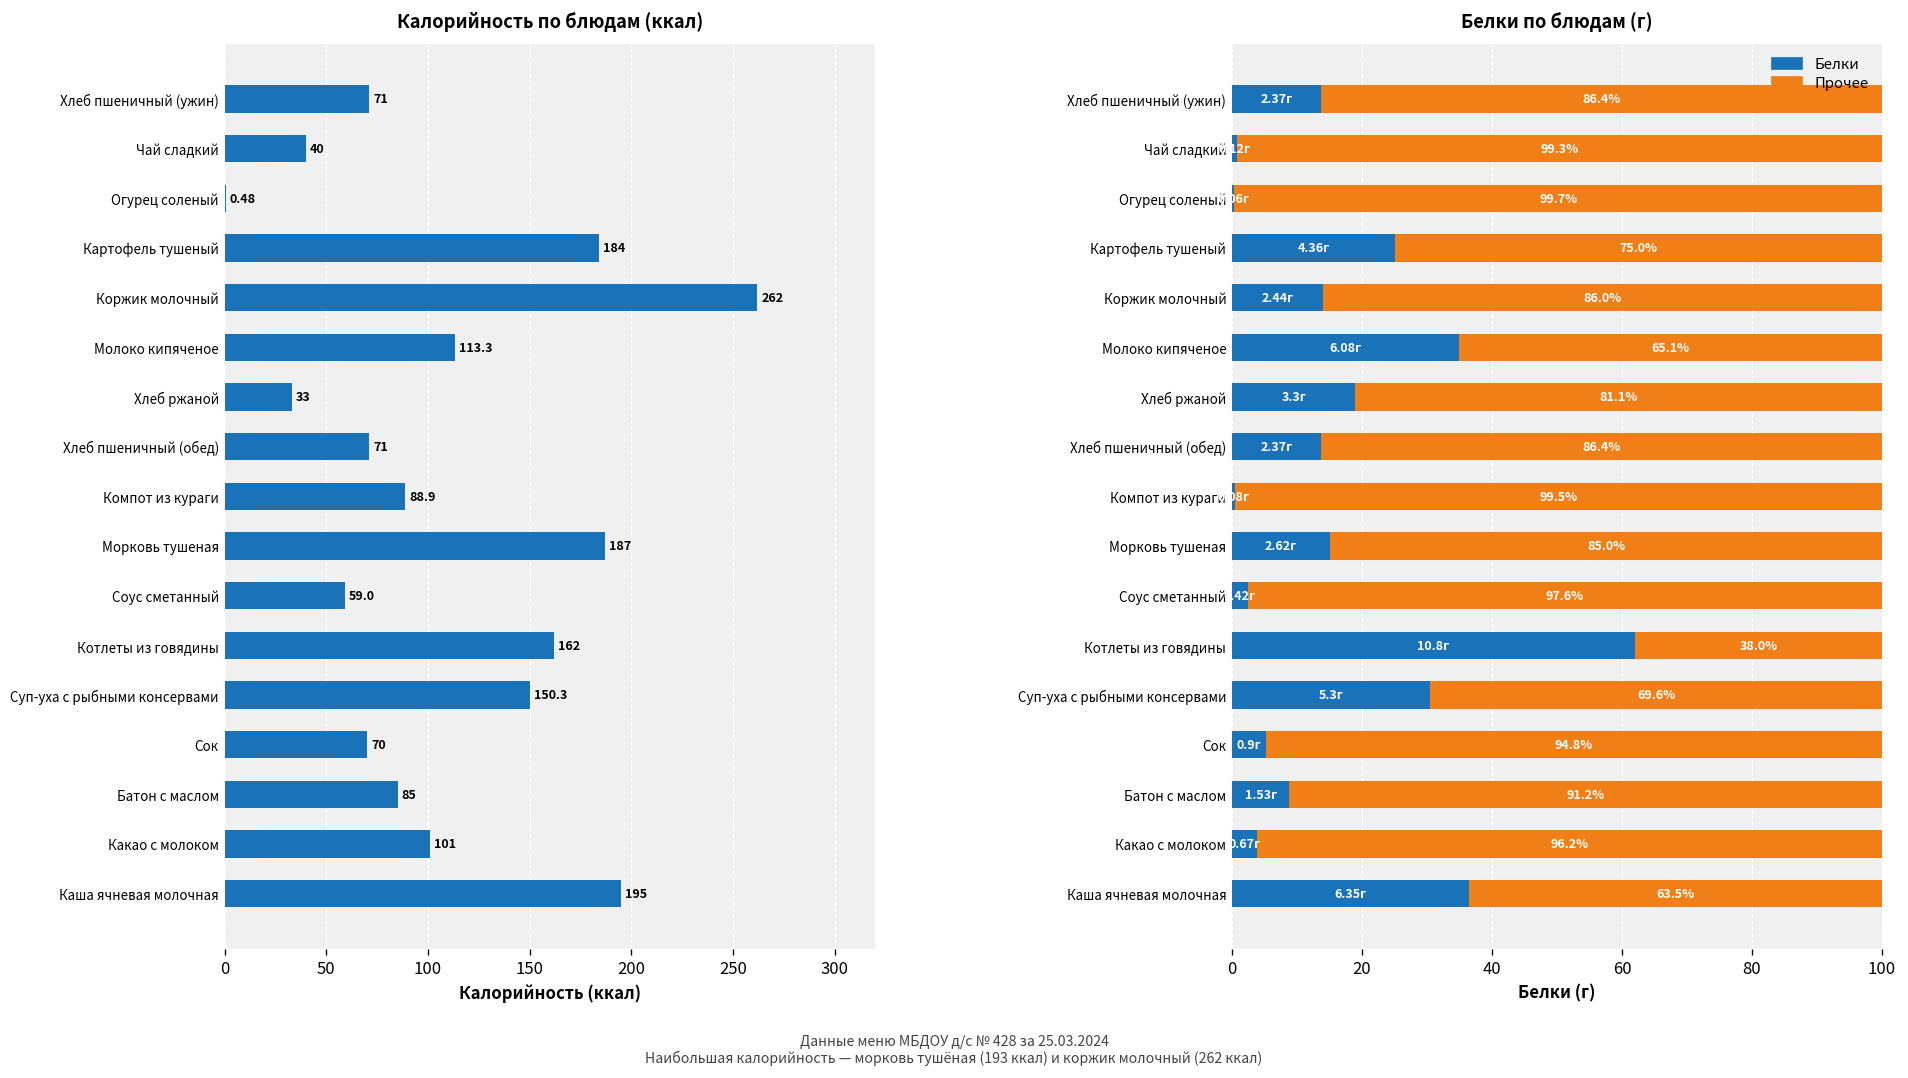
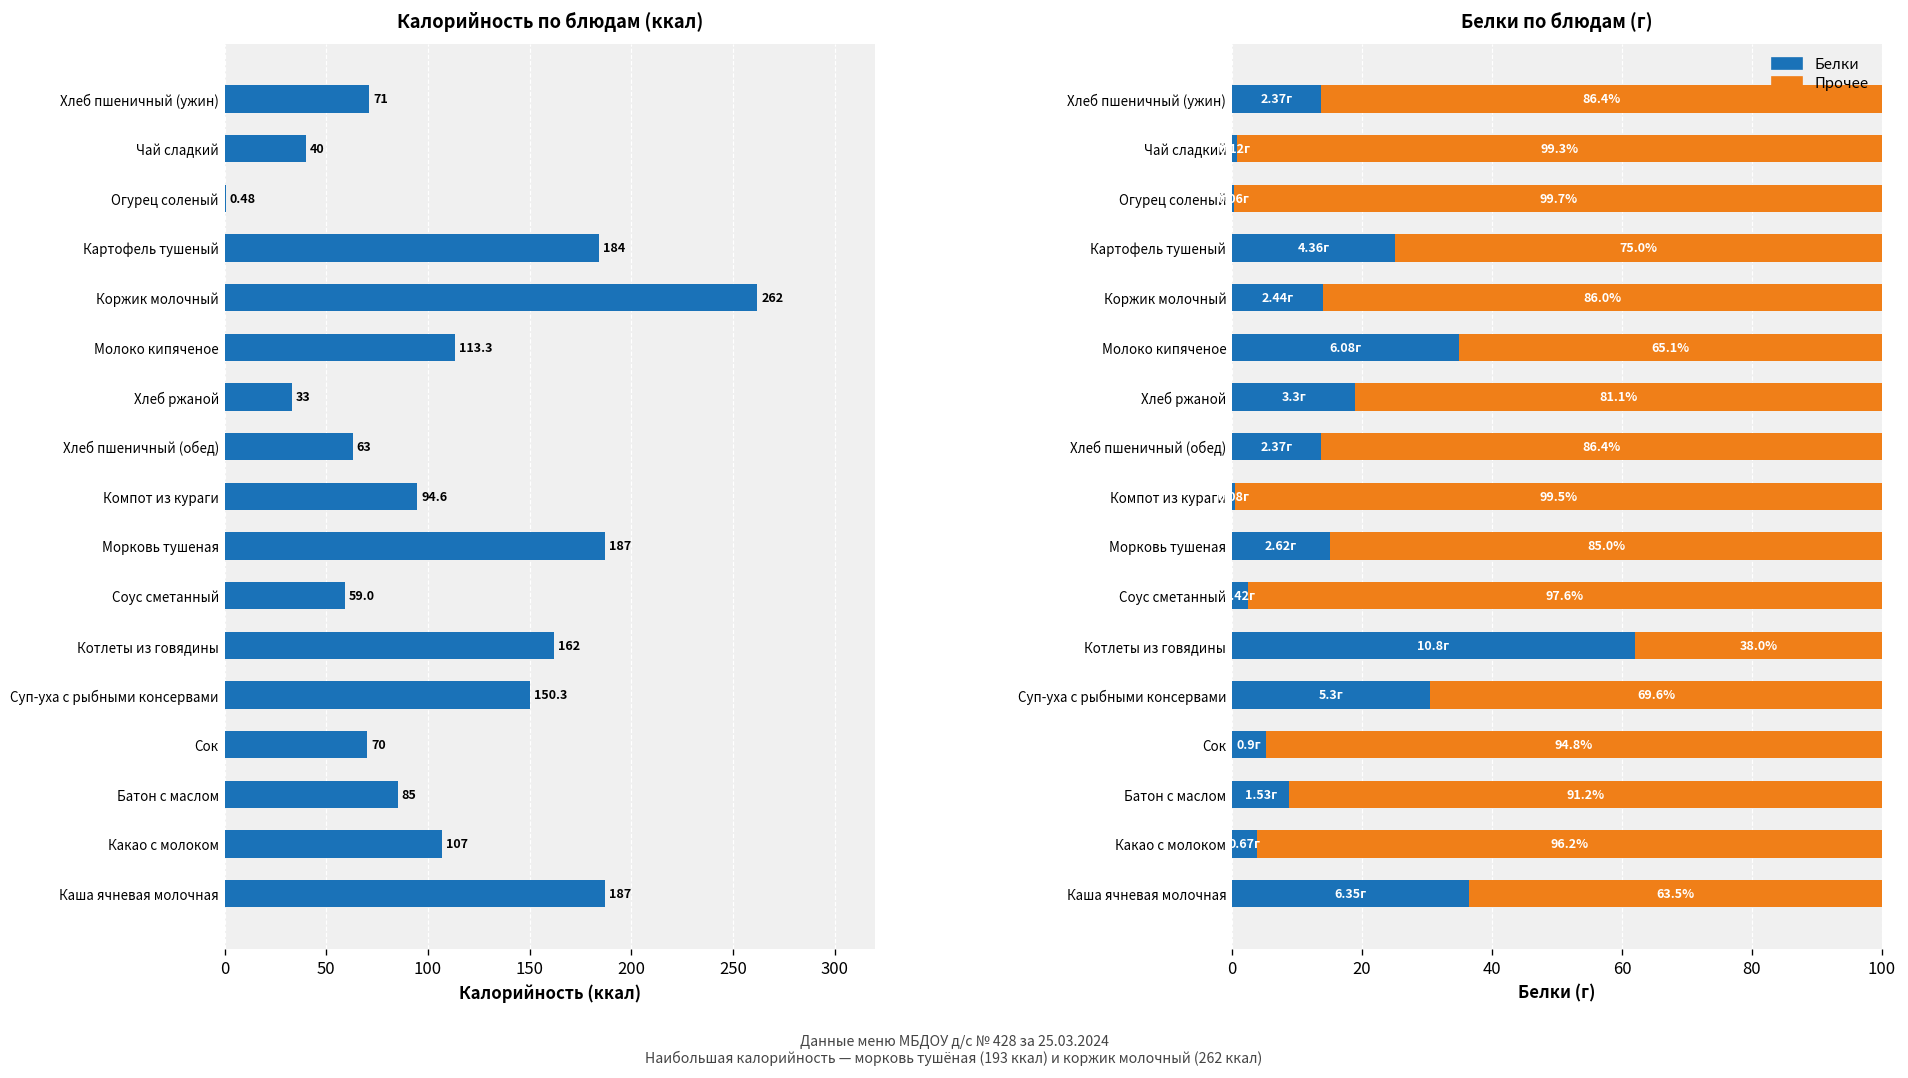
Калорийность по блюдам (ккал), Хлеб пшеничный (обед): 71 -> 63
Калорийность по блюдам (ккал), Компот из кураги: 88.9 -> 94.6
Калорийность по блюдам (ккал), Какао с молоком: 101 -> 107
Калорийность по блюдам (ккал), Каша ячневая молочная: 195 -> 187
